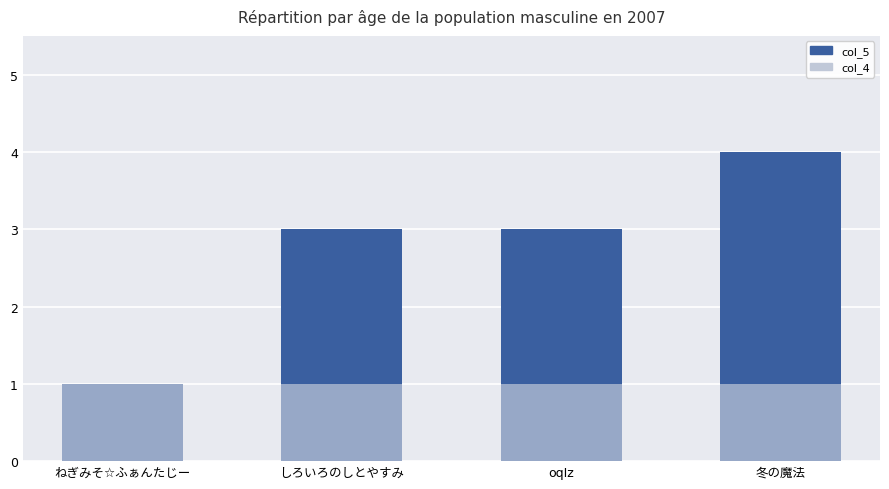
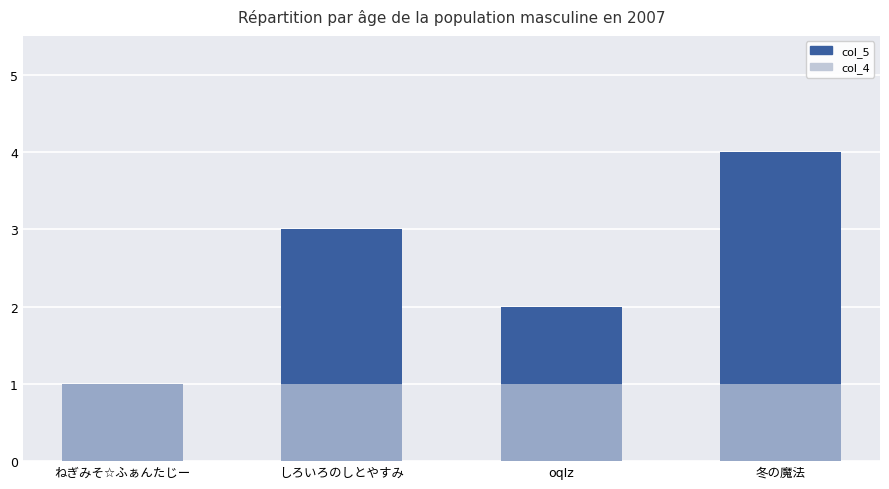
col_5, oqIz: 3 -> 2
